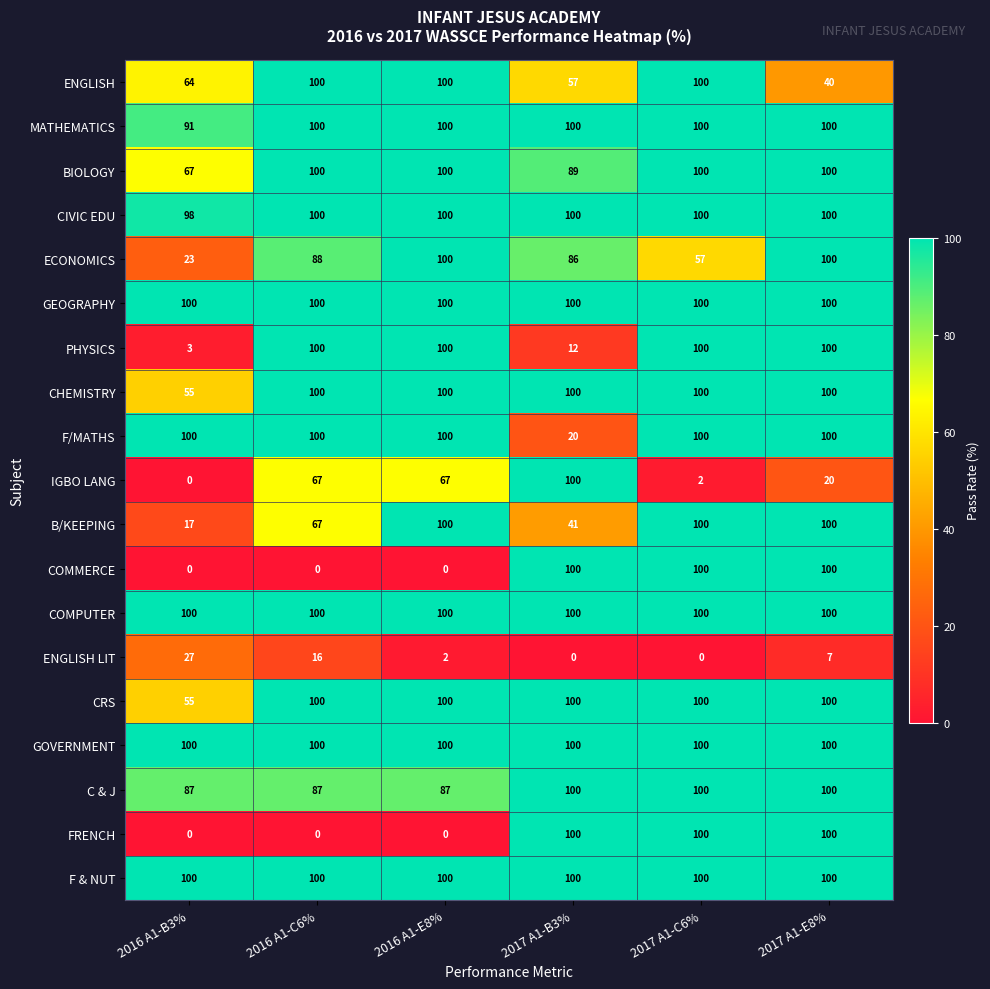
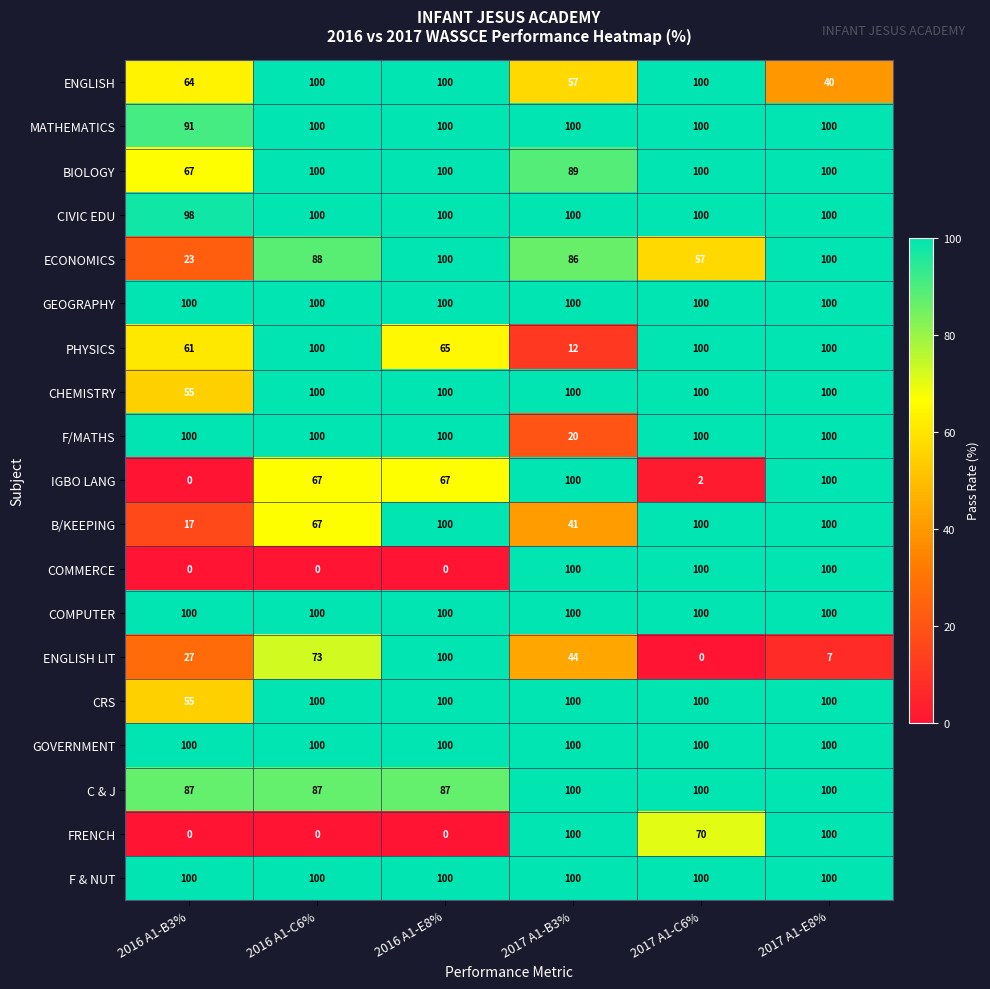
PHYSICS, 2016 A1-B3%: 3 -> 61
PHYSICS, 2016 A1-E8%: 100 -> 65
IGBO LANG, 2017 A1-E8%: 20 -> 100
ENGLISH LIT, 2016 A1-C6%: 16 -> 73
ENGLISH LIT, 2016 A1-E8%: 2 -> 100
ENGLISH LIT, 2017 A1-B3%: 0 -> 44
FRENCH, 2017 A1-C6%: 100 -> 70
